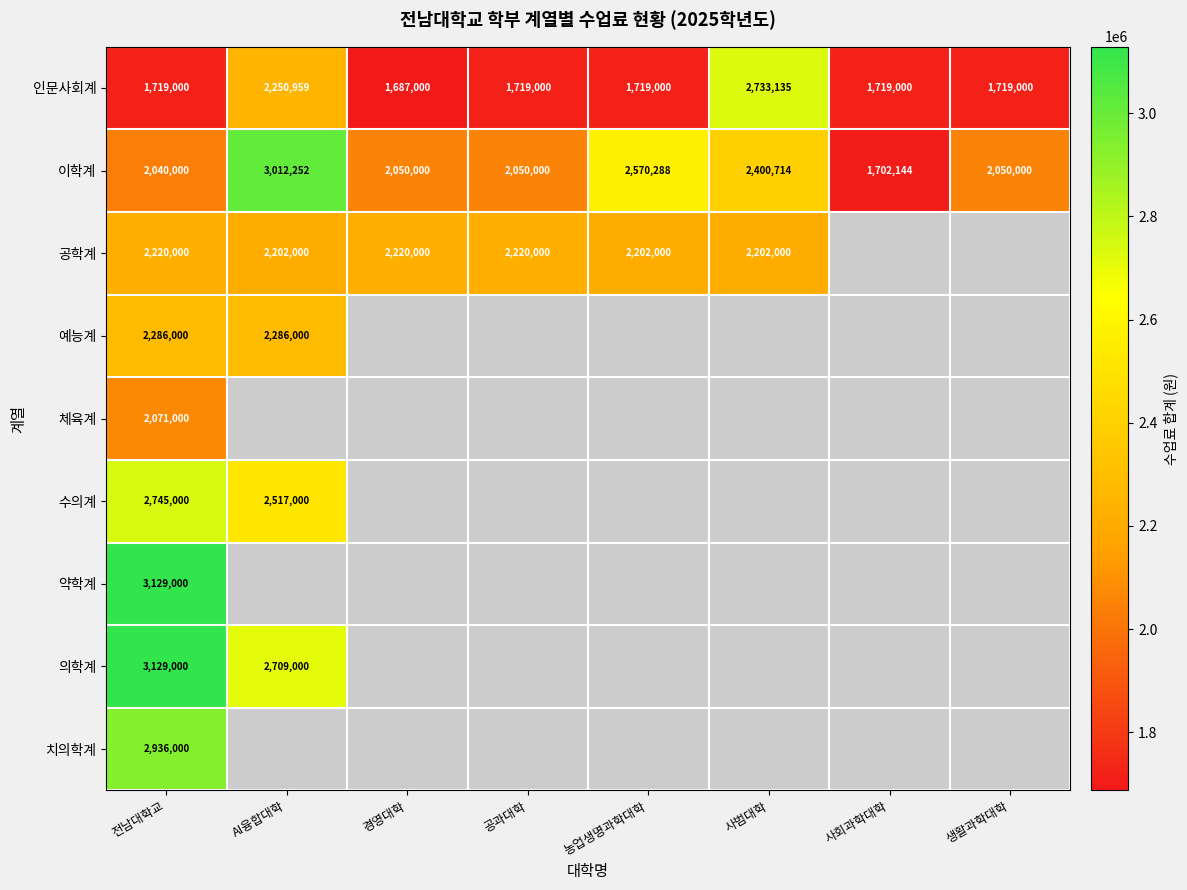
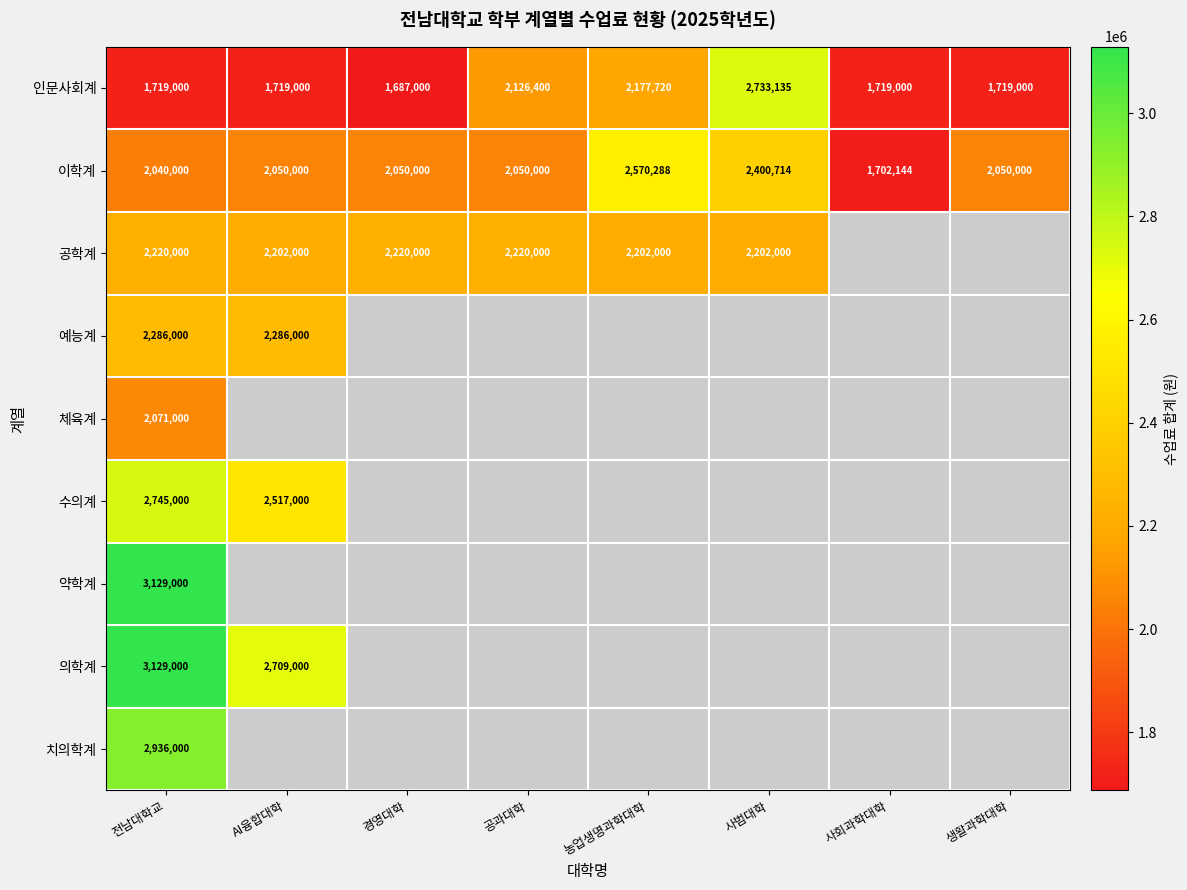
인문사회계, AI융합대학: 2,250,959 -> 1,719,000
인문사회계, 공과대학: 1,719,000 -> 2,126,400
인문사회계, 농업생명과학대학: 1,719,000 -> 2,177,720
이학계, AI융합대학: 3,012,252 -> 2,050,000
